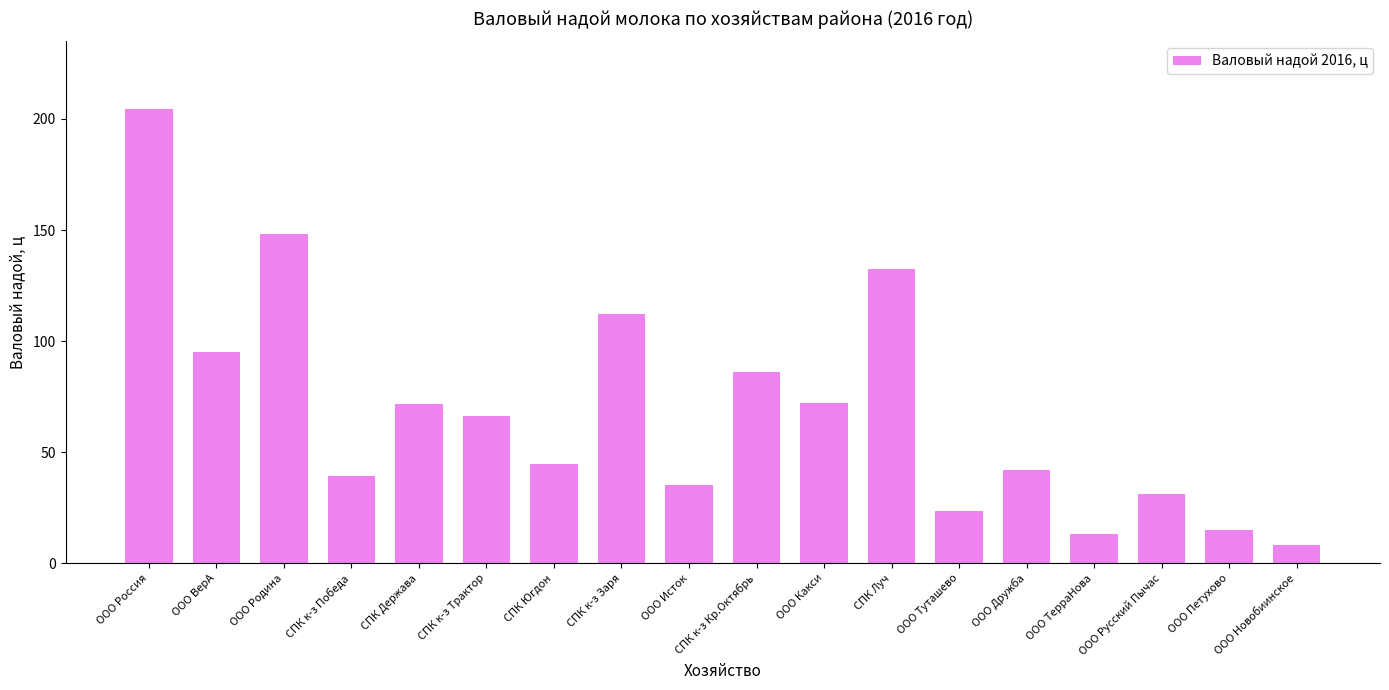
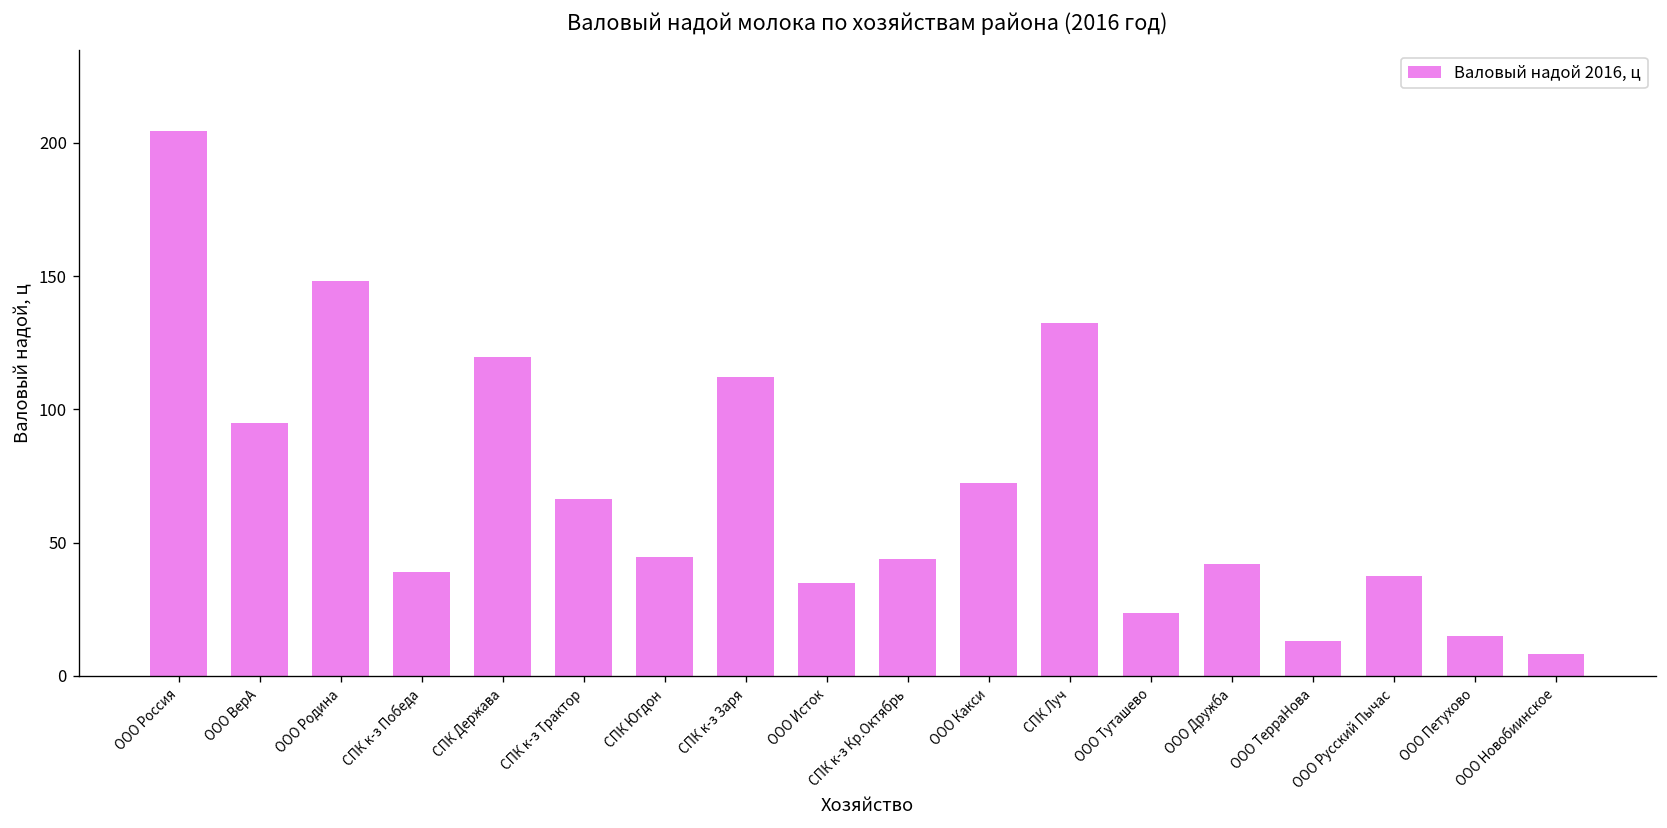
СПК Держава: 72 -> 120
СПК к-з Кр.Октябрь: 86 -> 44
ООО Русский Пычас: 31 -> 38
